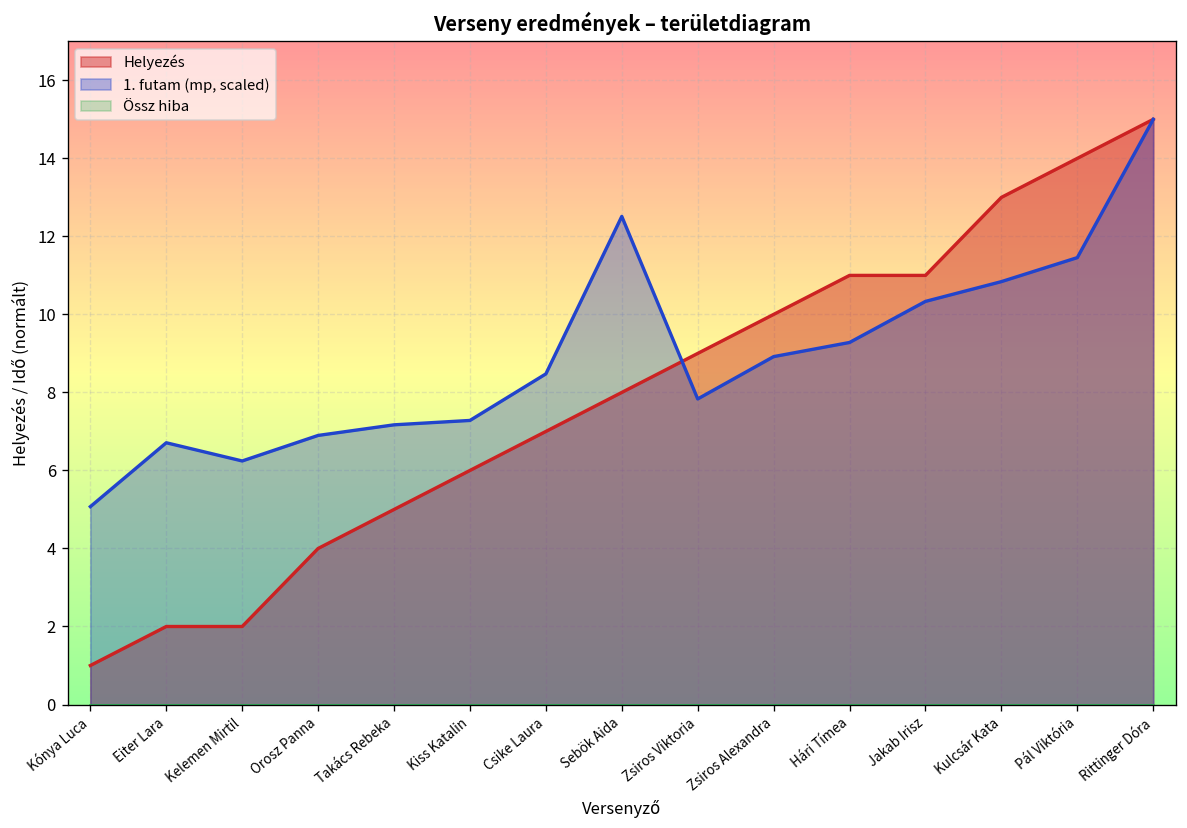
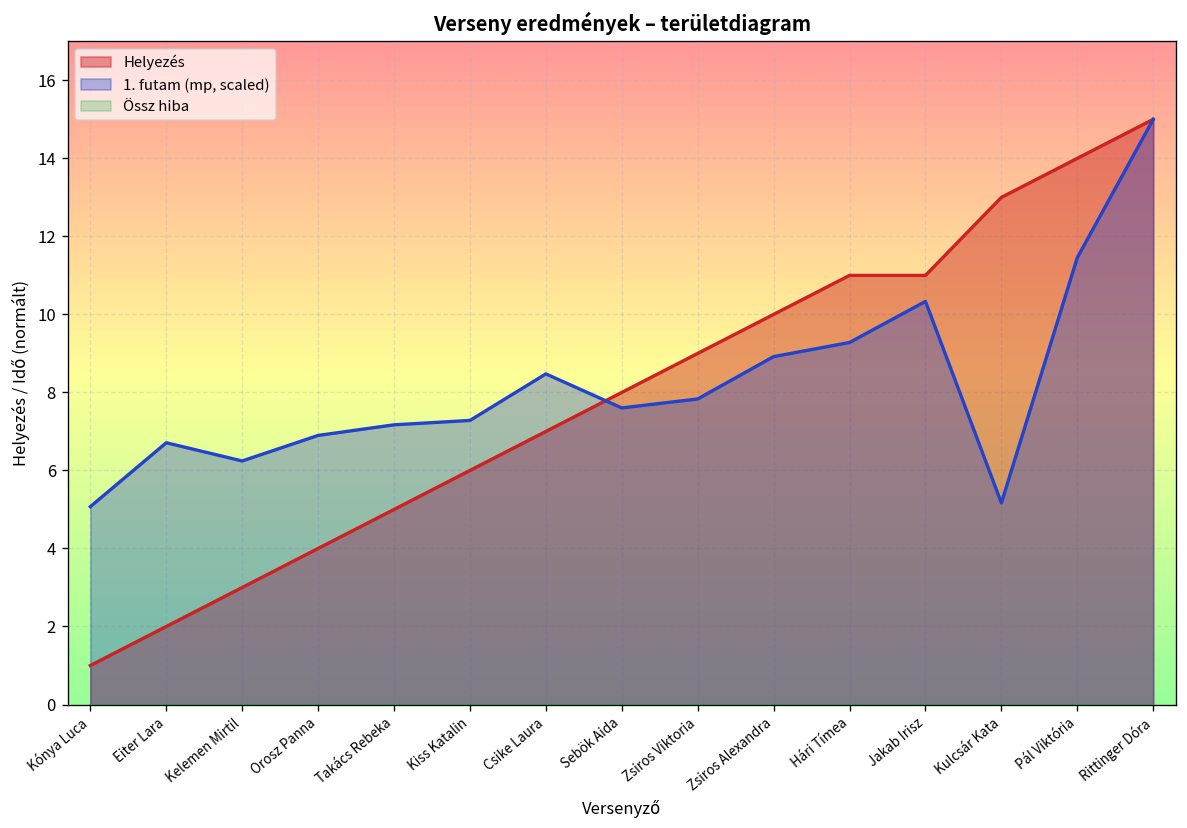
Helyezés, Kelemen Mirtil: 2 -> 3
1. futam (mp, scaled), Sebök Aida: 12.5 -> 7.6
1. futam (mp, scaled), Kulcsár Kata: 10.8 -> 5.2
